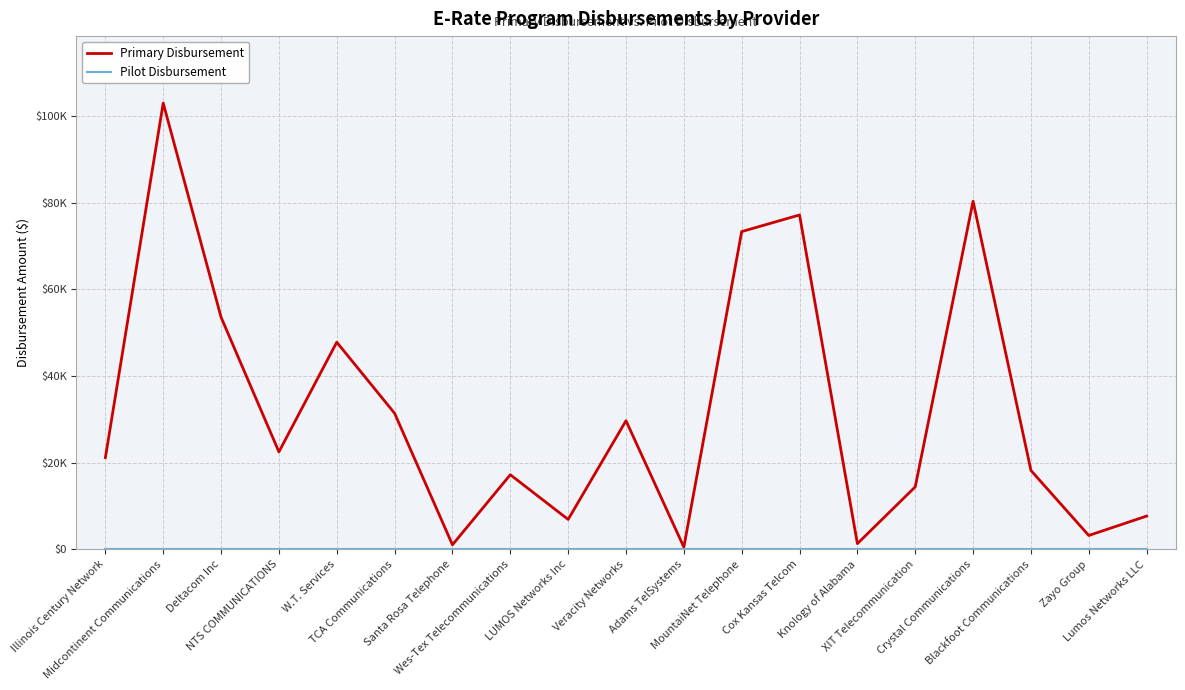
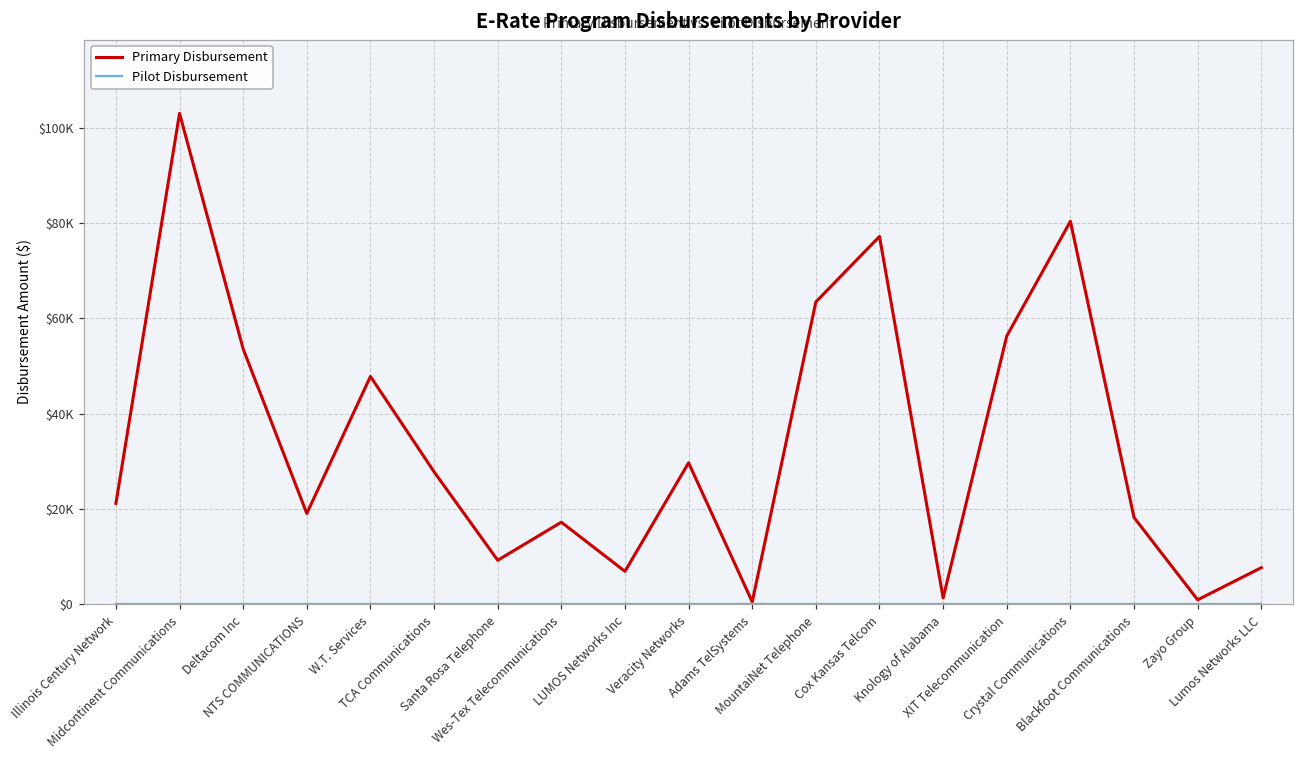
Primary Disbursement, NTS COMMUNICATIONS: $23000 -> $19000
Primary Disbursement, TCA Communications: $31000 -> $28000
Primary Disbursement, Santa Rosa Telephone: $1000 -> $9000
Primary Disbursement, MountaiNet Telephone: $73000 -> $63000
Primary Disbursement, XIT Telecommunication: $14000 -> $56000
Primary Disbursement, Zayo Group: $3000 -> $1000
